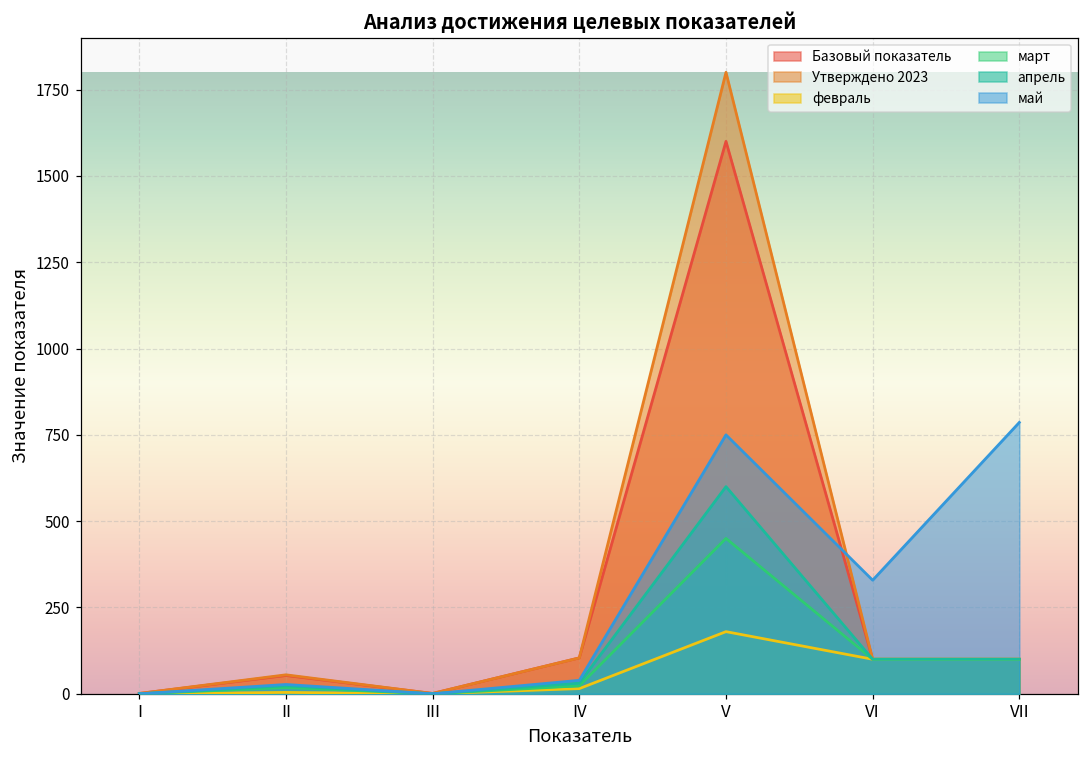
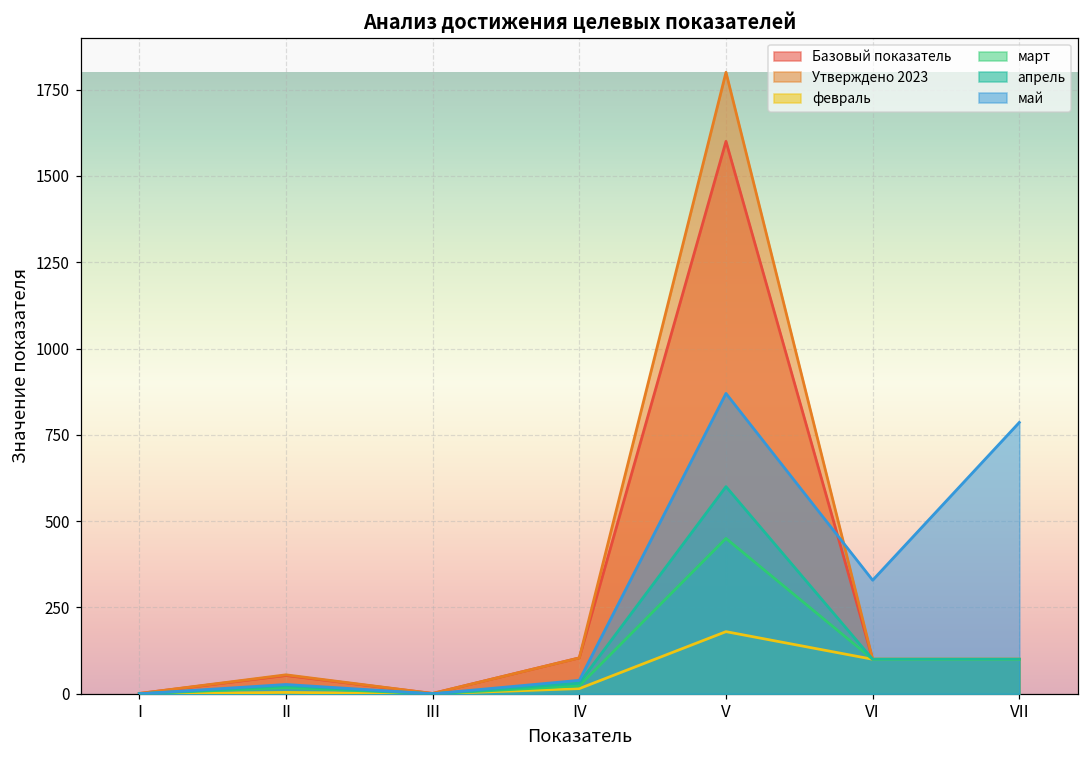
май, V: 750 -> 870
